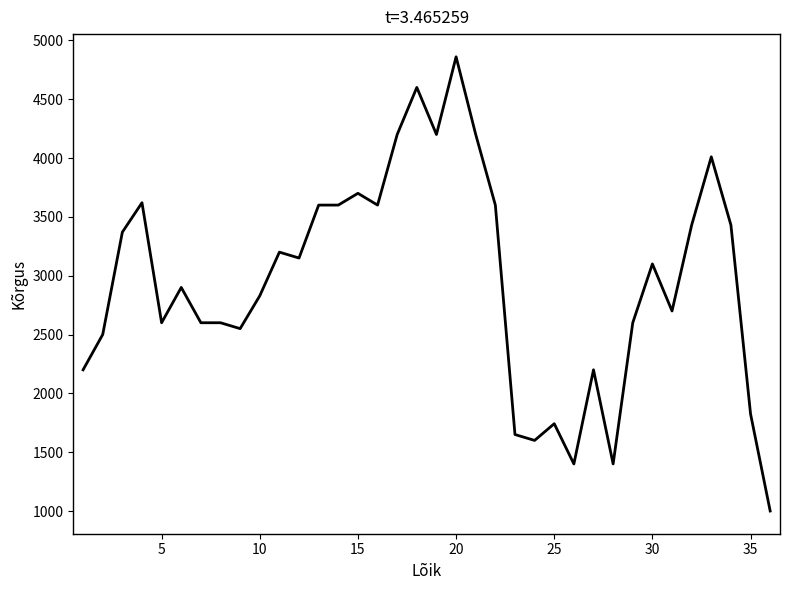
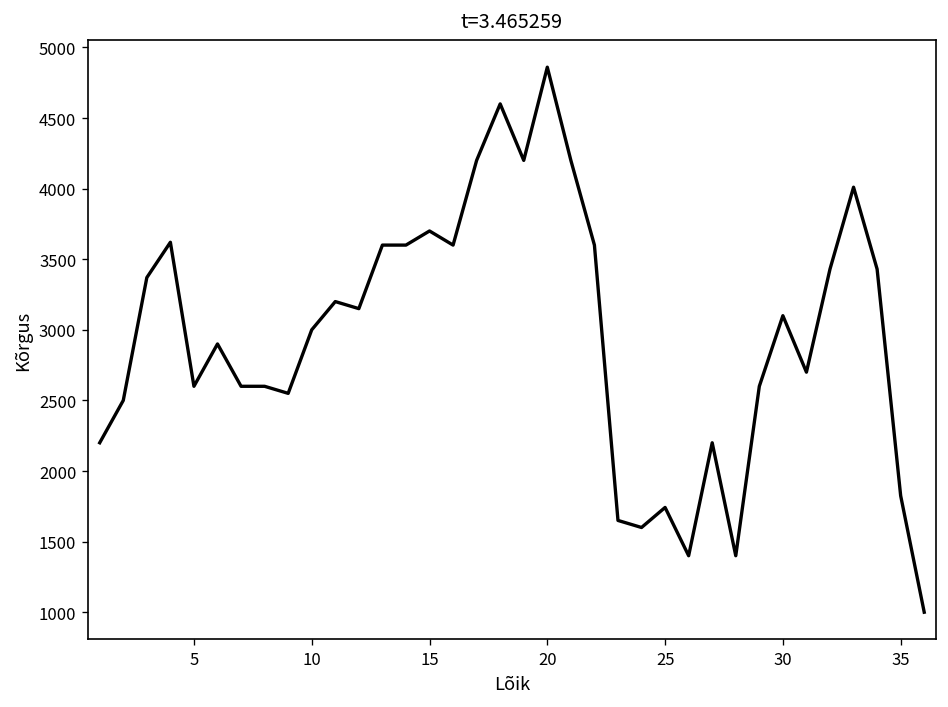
10: 2830 -> 3000
